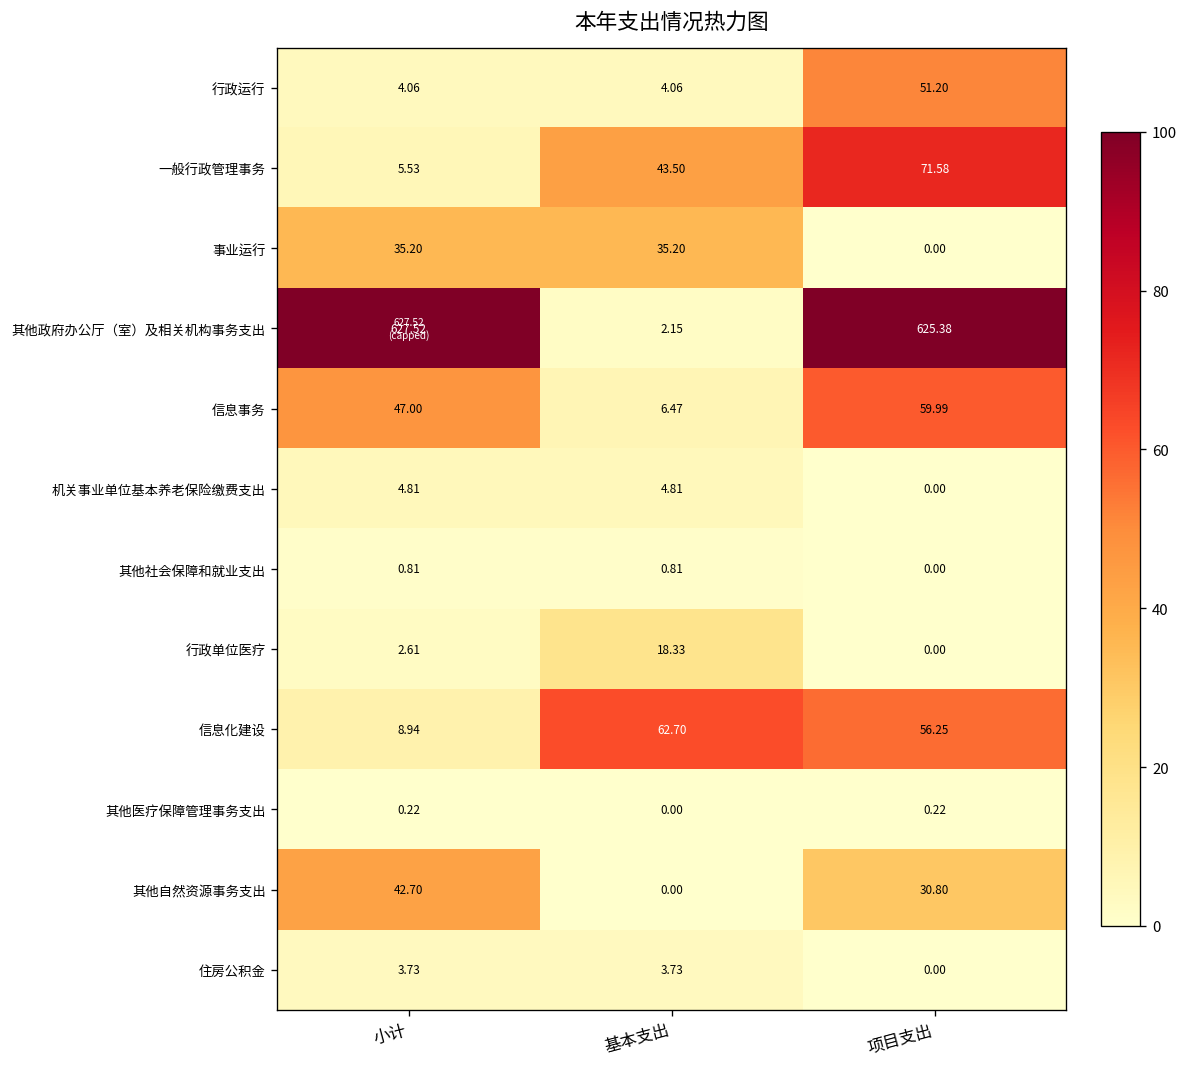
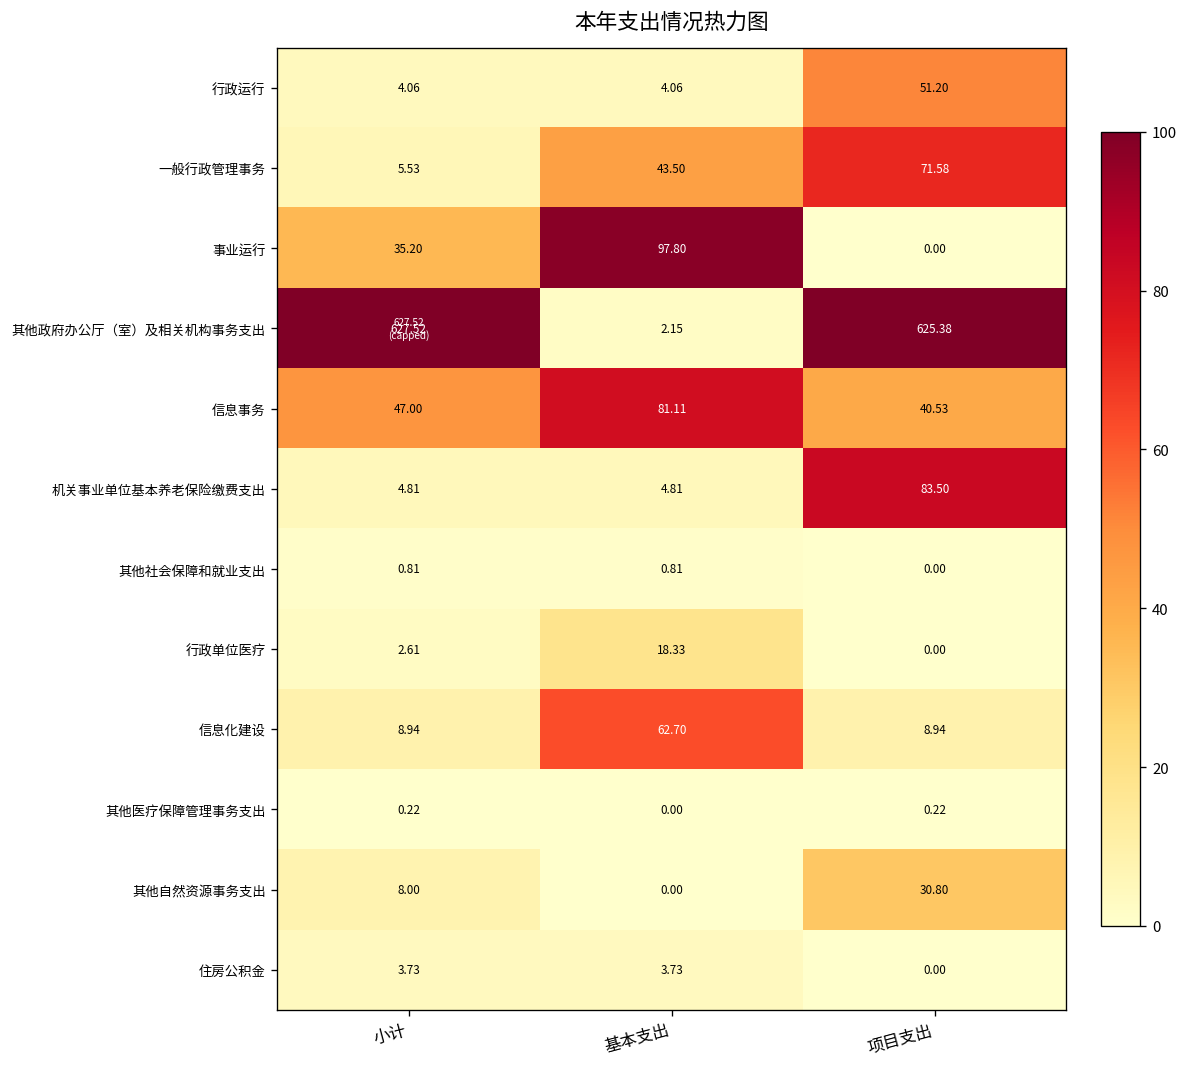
事业运行, 基本支出: 35.20 -> 97.80
信息事务, 基本支出: 6.47 -> 81.11
信息事务, 项目支出: 59.99 -> 40.53
机关事业单位基本养老保险缴费支出, 项目支出: 0.00 -> 83.50
信息化建设, 项目支出: 56.25 -> 8.94
其他自然资源事务支出, 小计: 42.70 -> 8.00
